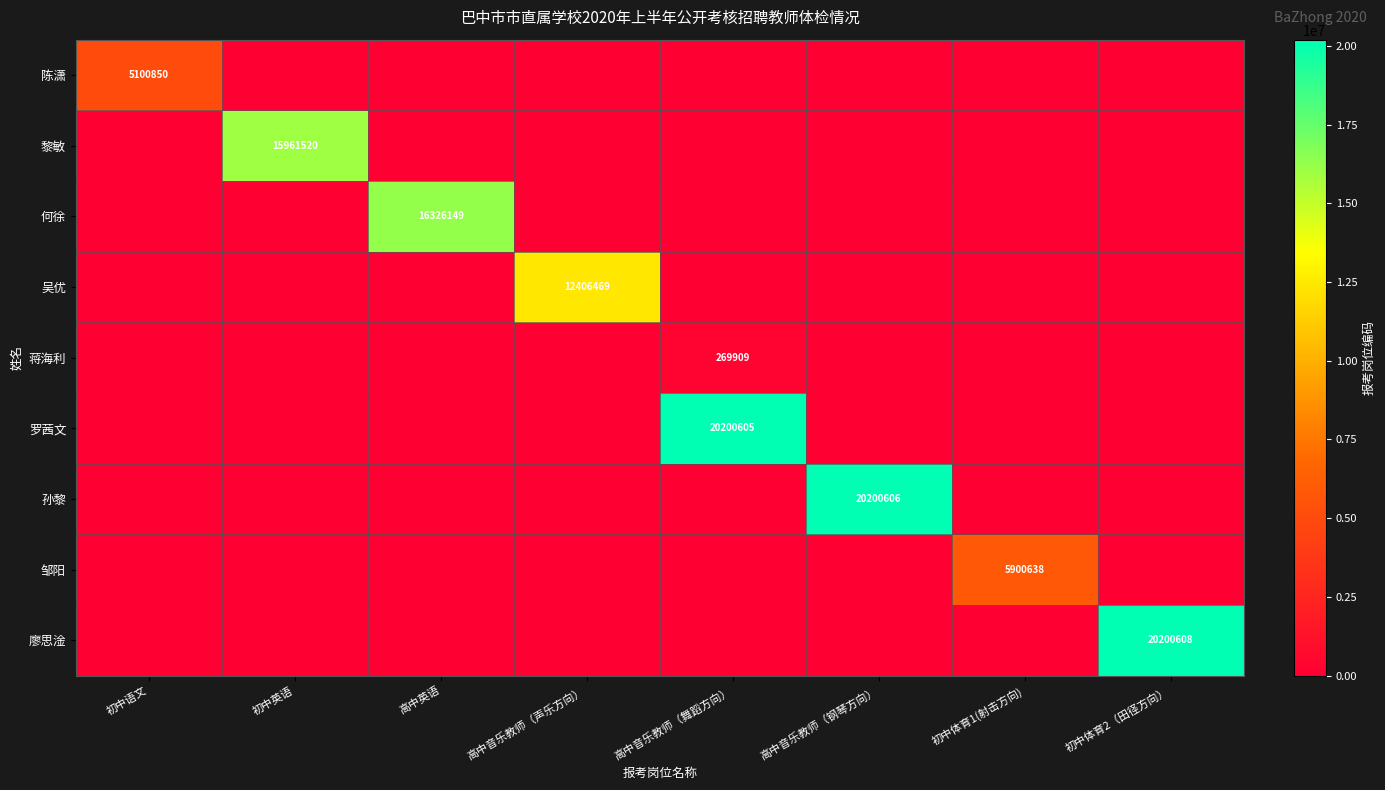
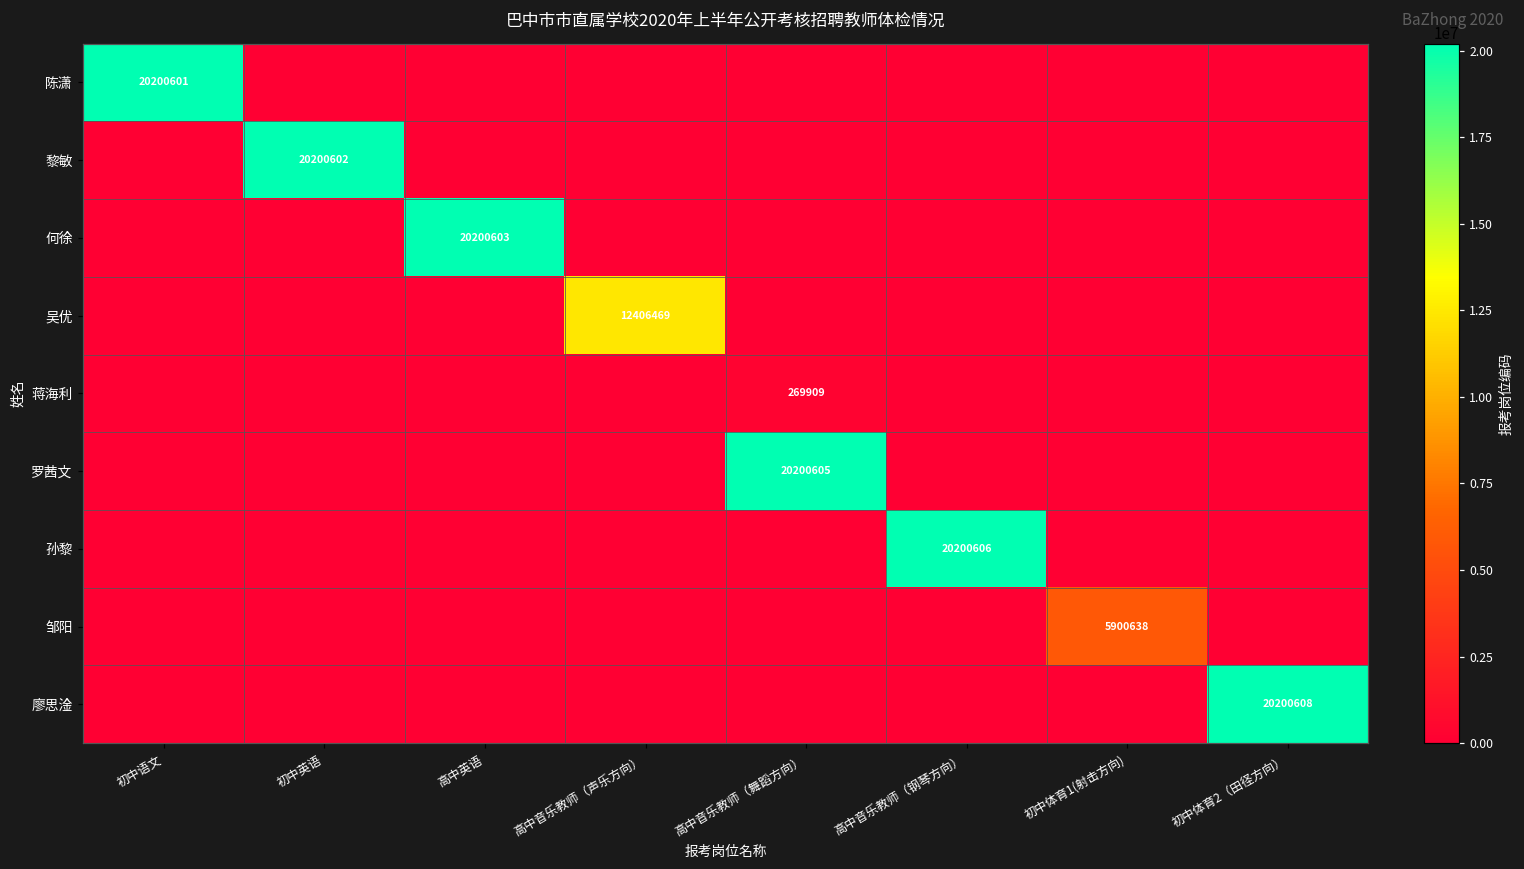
陈潇, 初中语文: 5100850 -> 20200601
黎敏, 初中英语: 15961520 -> 20200602
何徐, 高中英语: 16326149 -> 20200603
